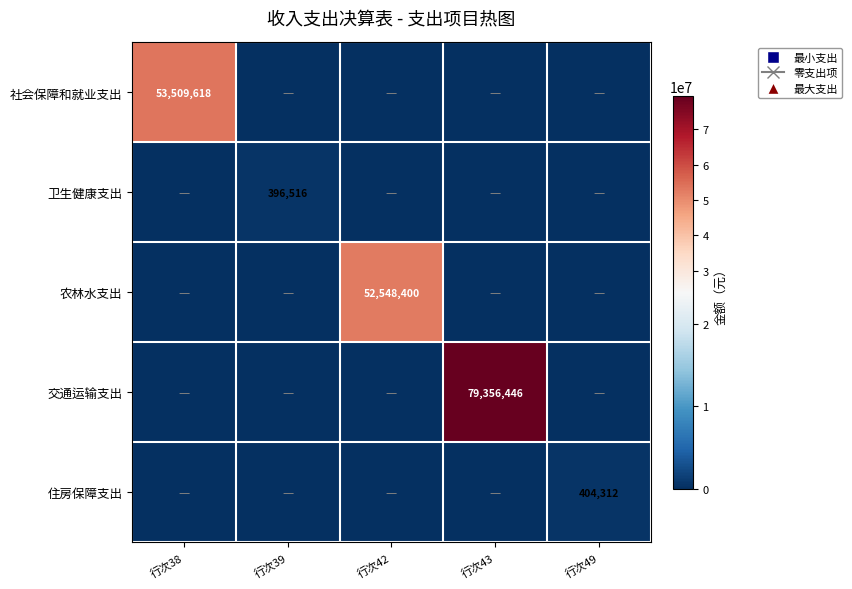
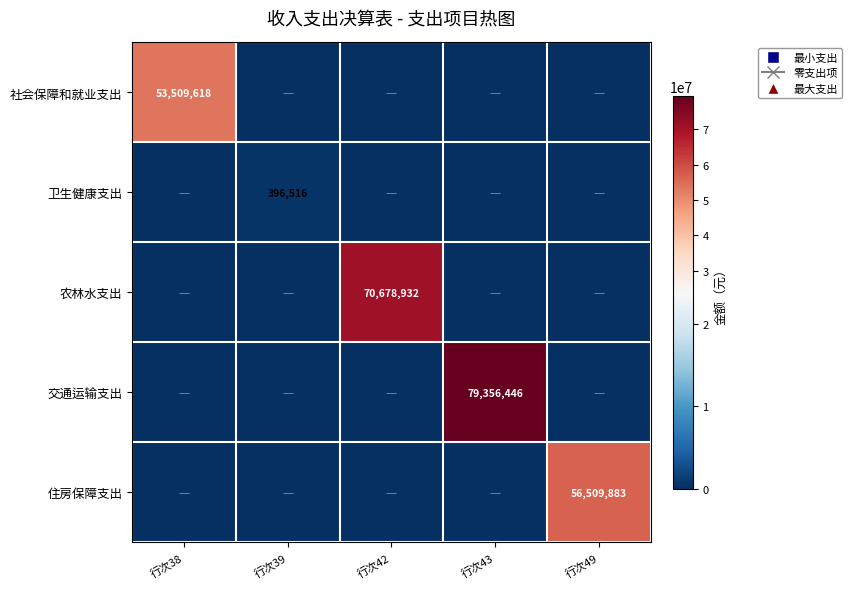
农林水支出, 行次42: 52,548,400 -> 70,678,932
住房保障支出, 行次49: 404,312 -> 56,509,883
